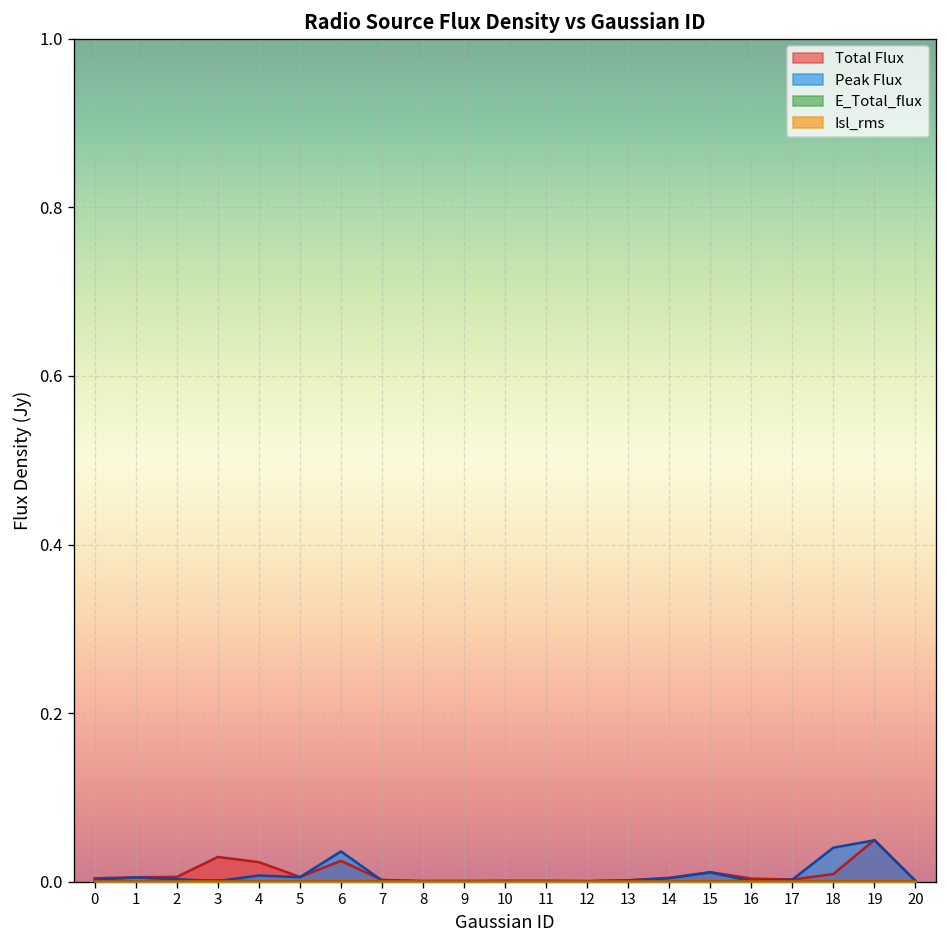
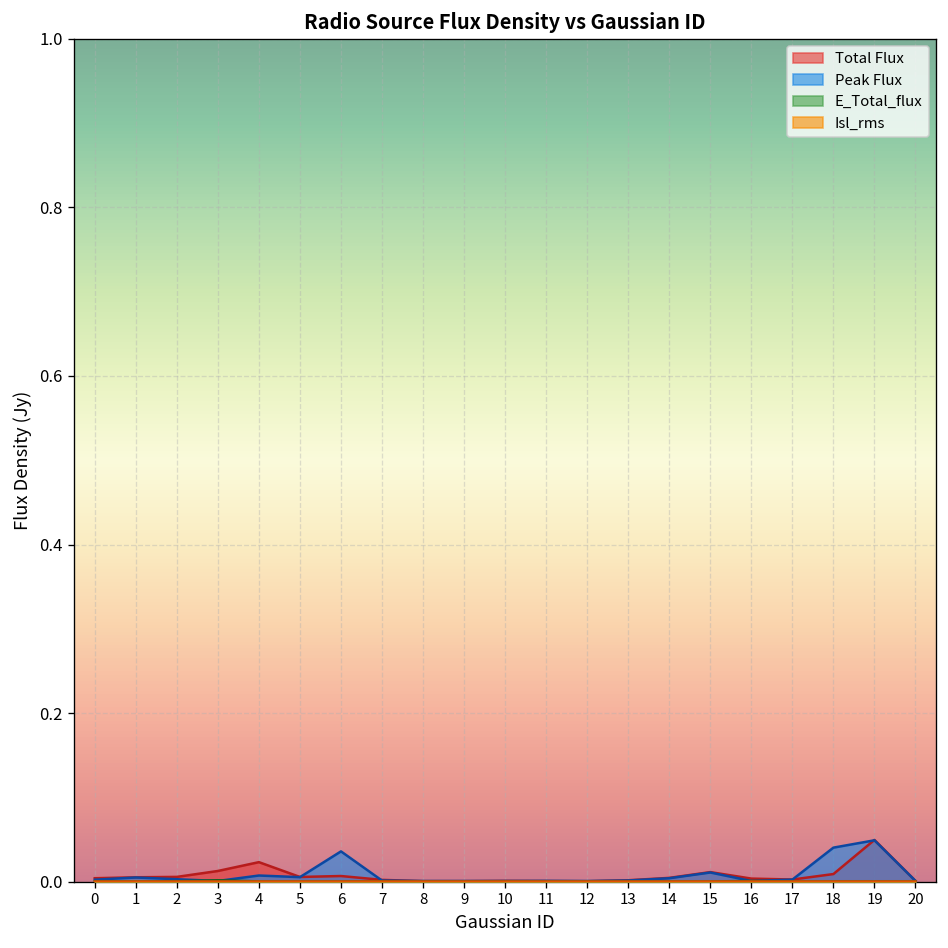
Total Flux, 3: 0.03 -> 0.01
Total Flux, 6: 0.02 -> 0.01
